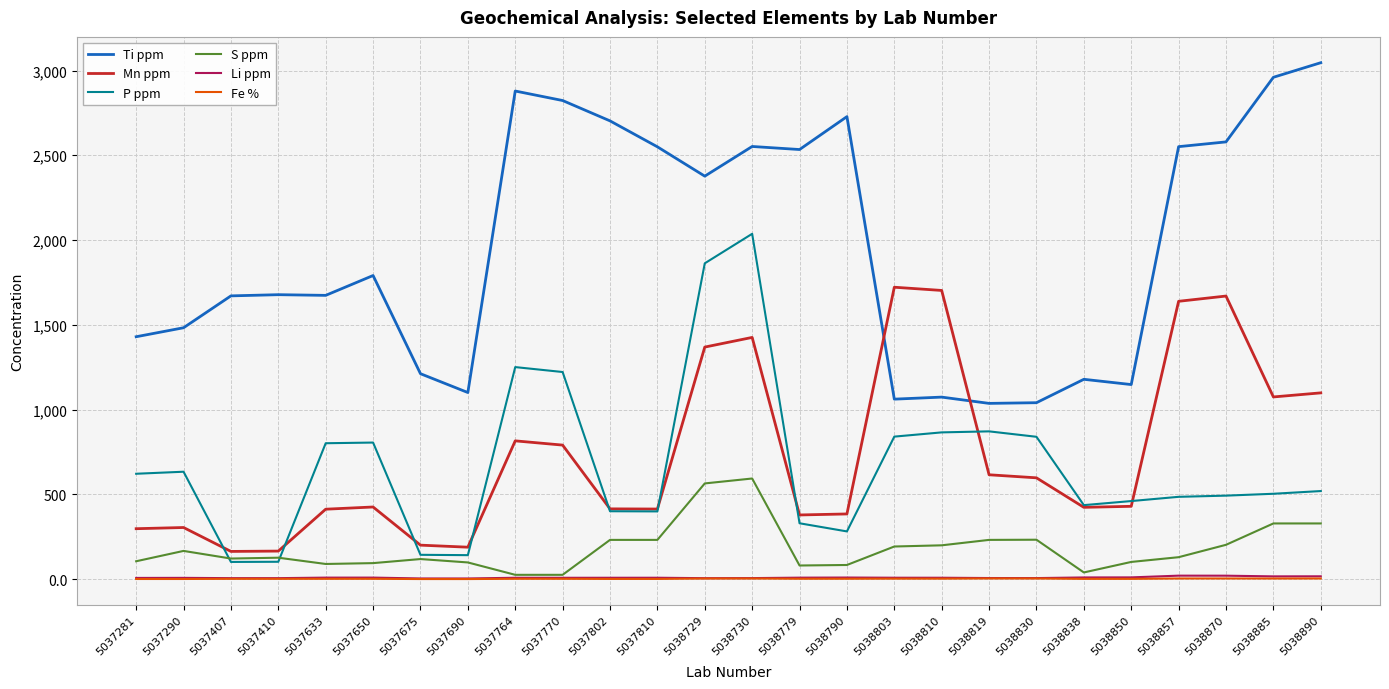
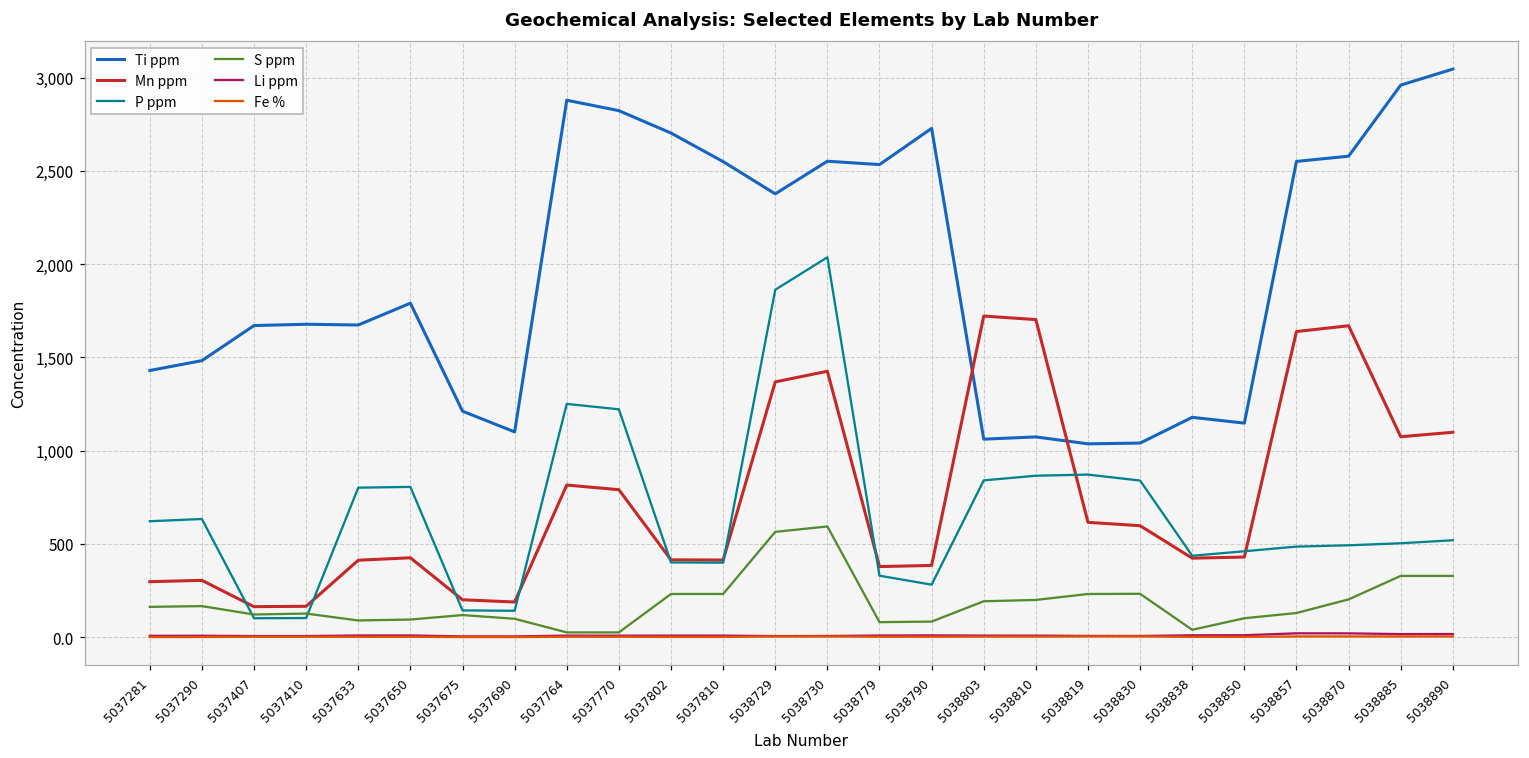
S ppm, 5037281: 110 -> 160
